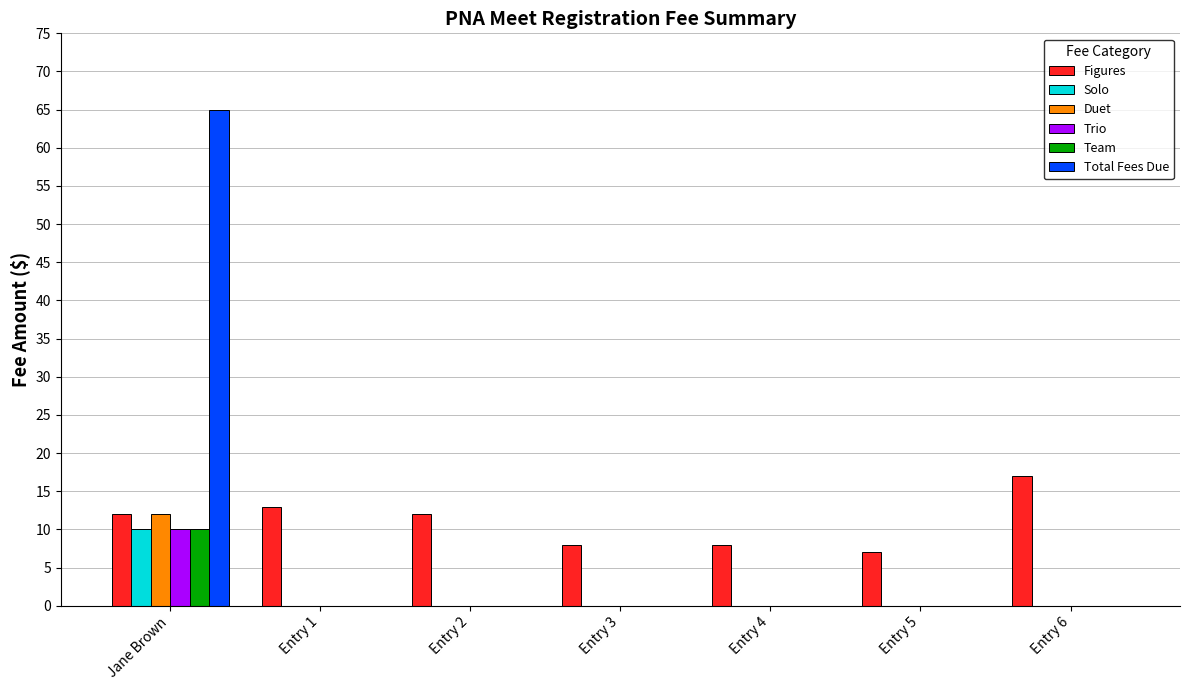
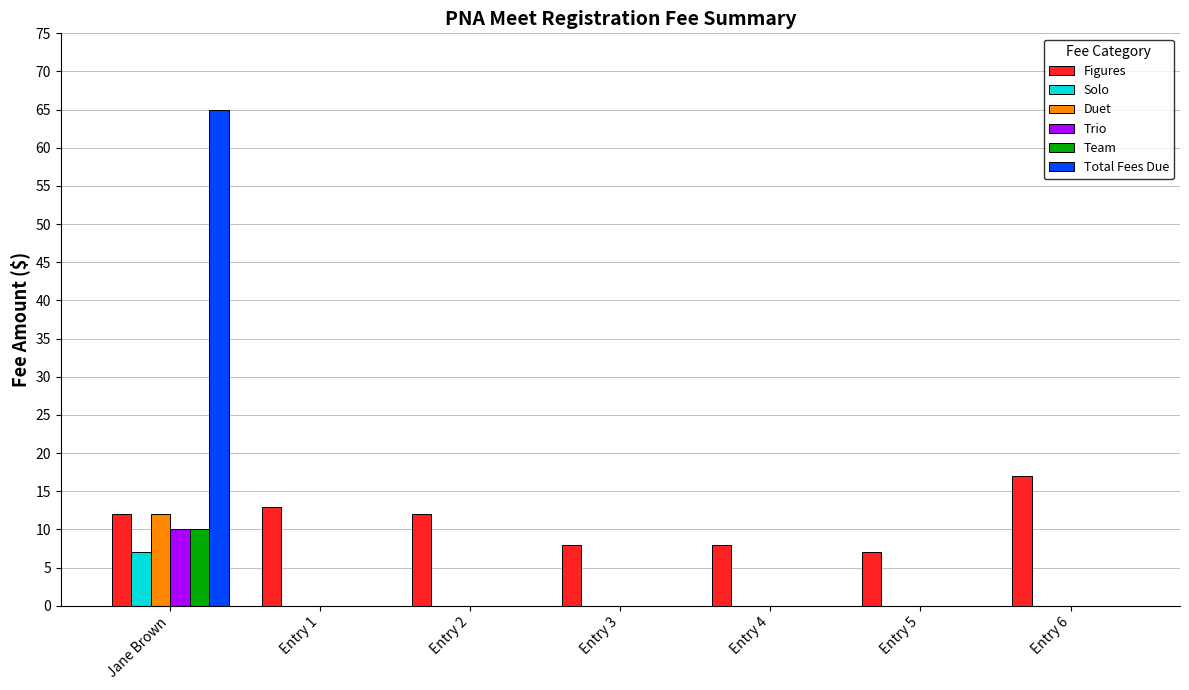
Solo, Jane Brown: 10 -> 7
